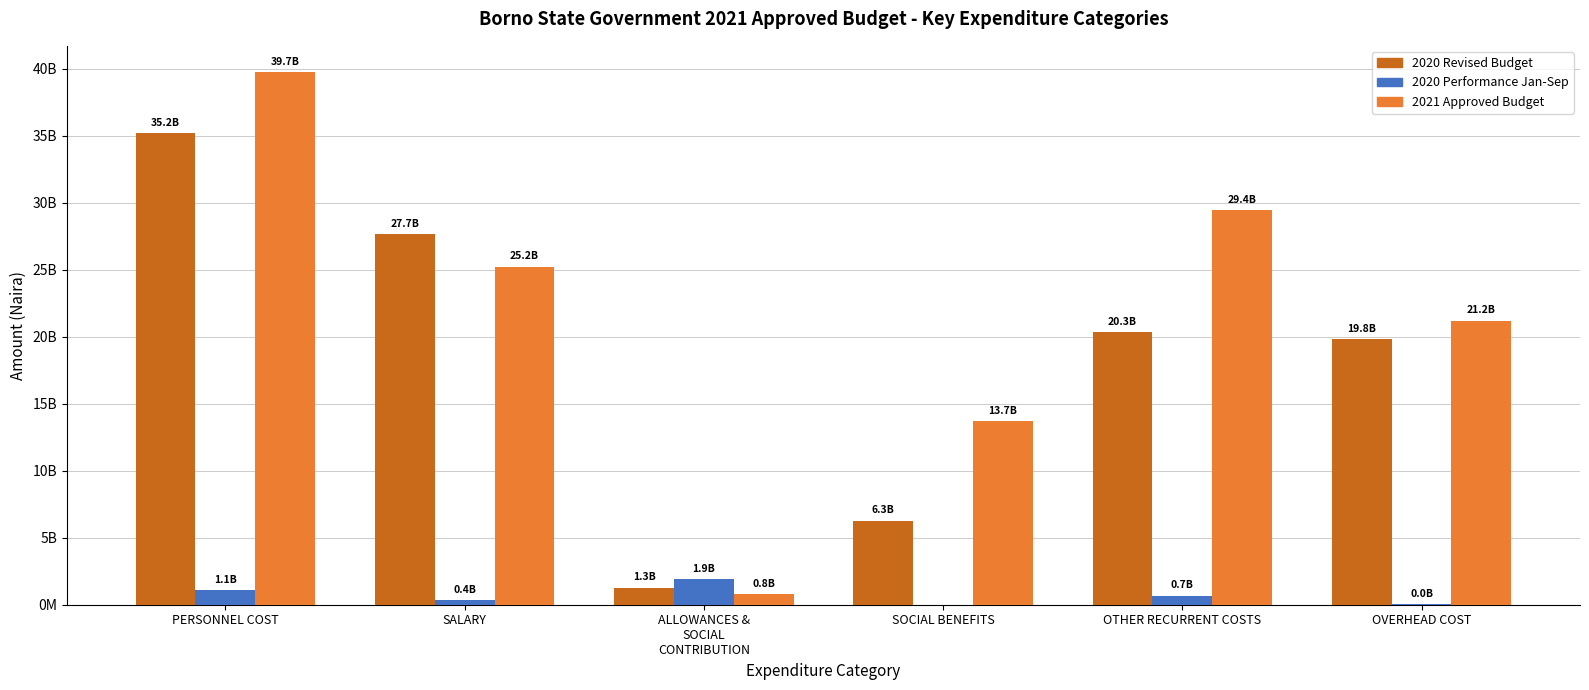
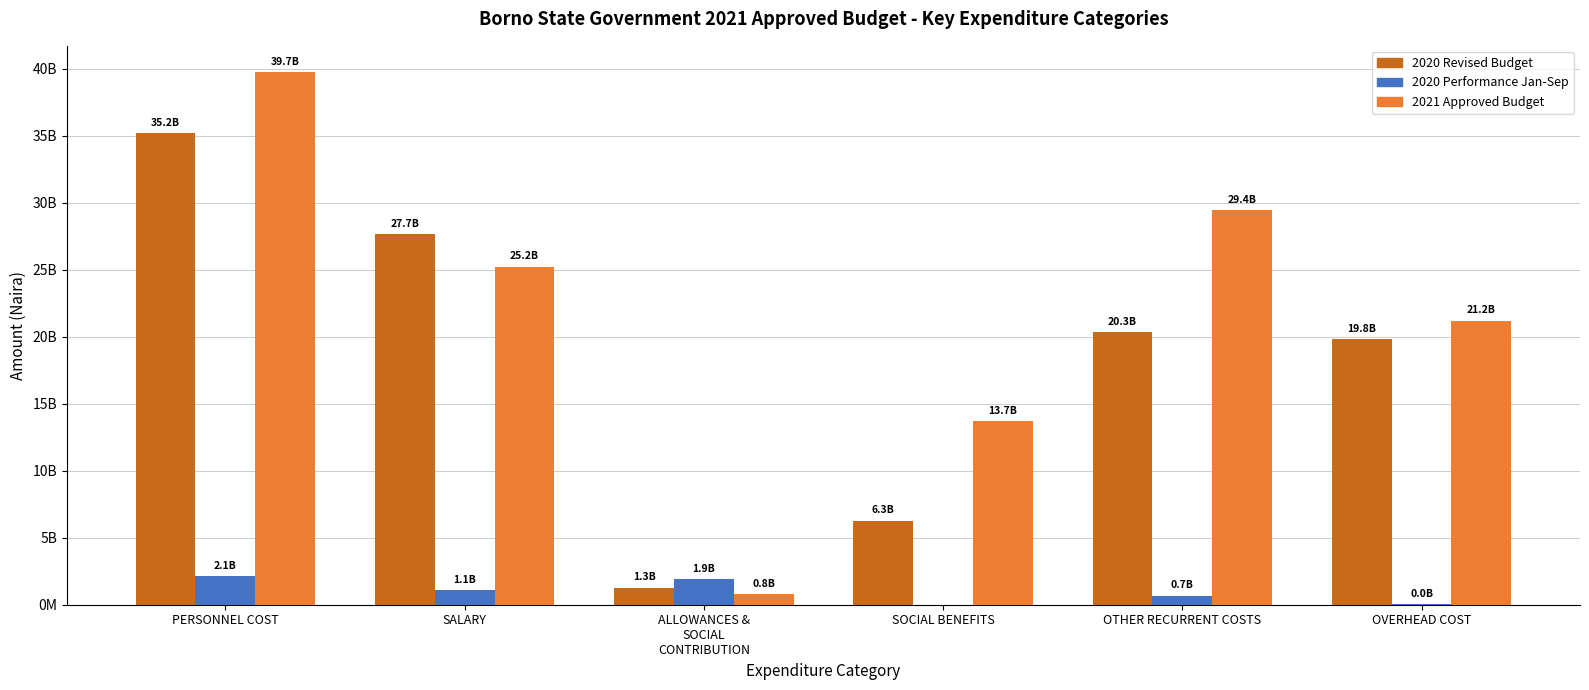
2020 Performance Jan-Sep, PERSONNEL COST: 1.1B -> 2.1B
2020 Performance Jan-Sep, SALARY: 0.4B -> 1.1B
